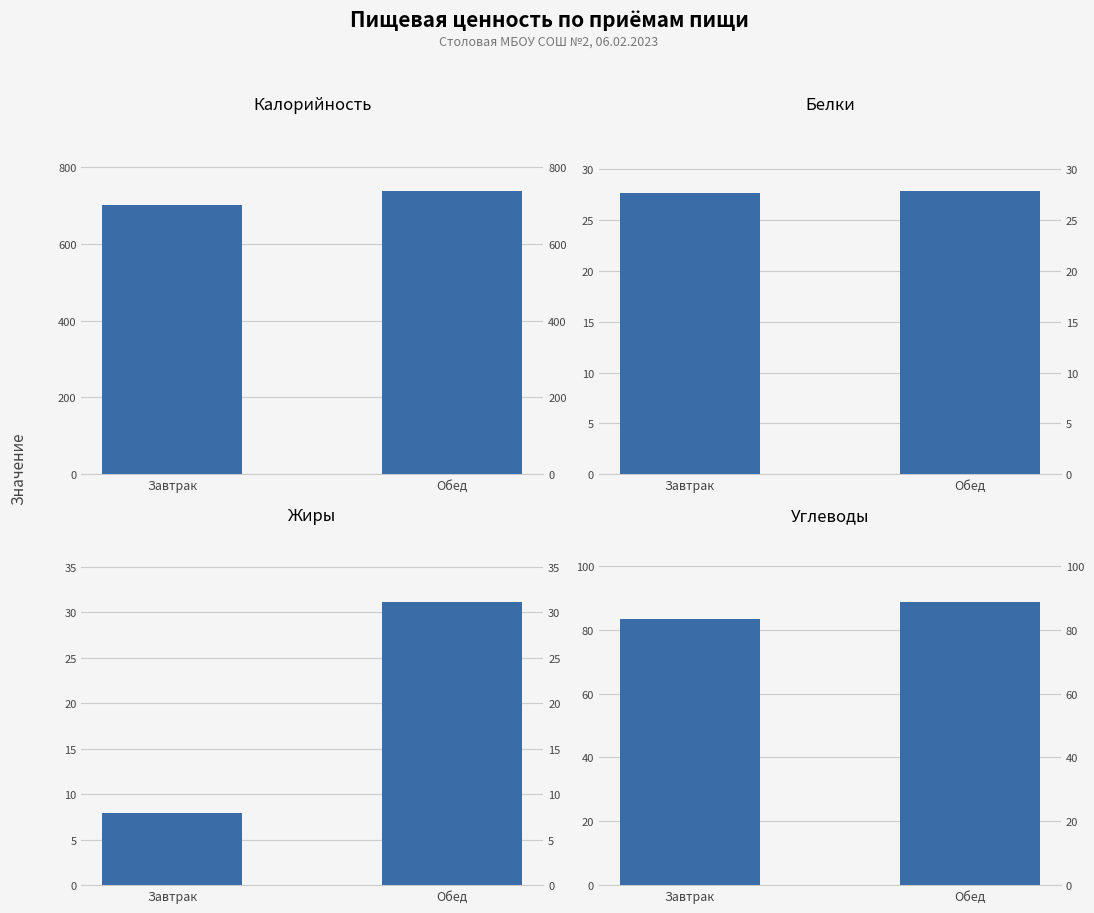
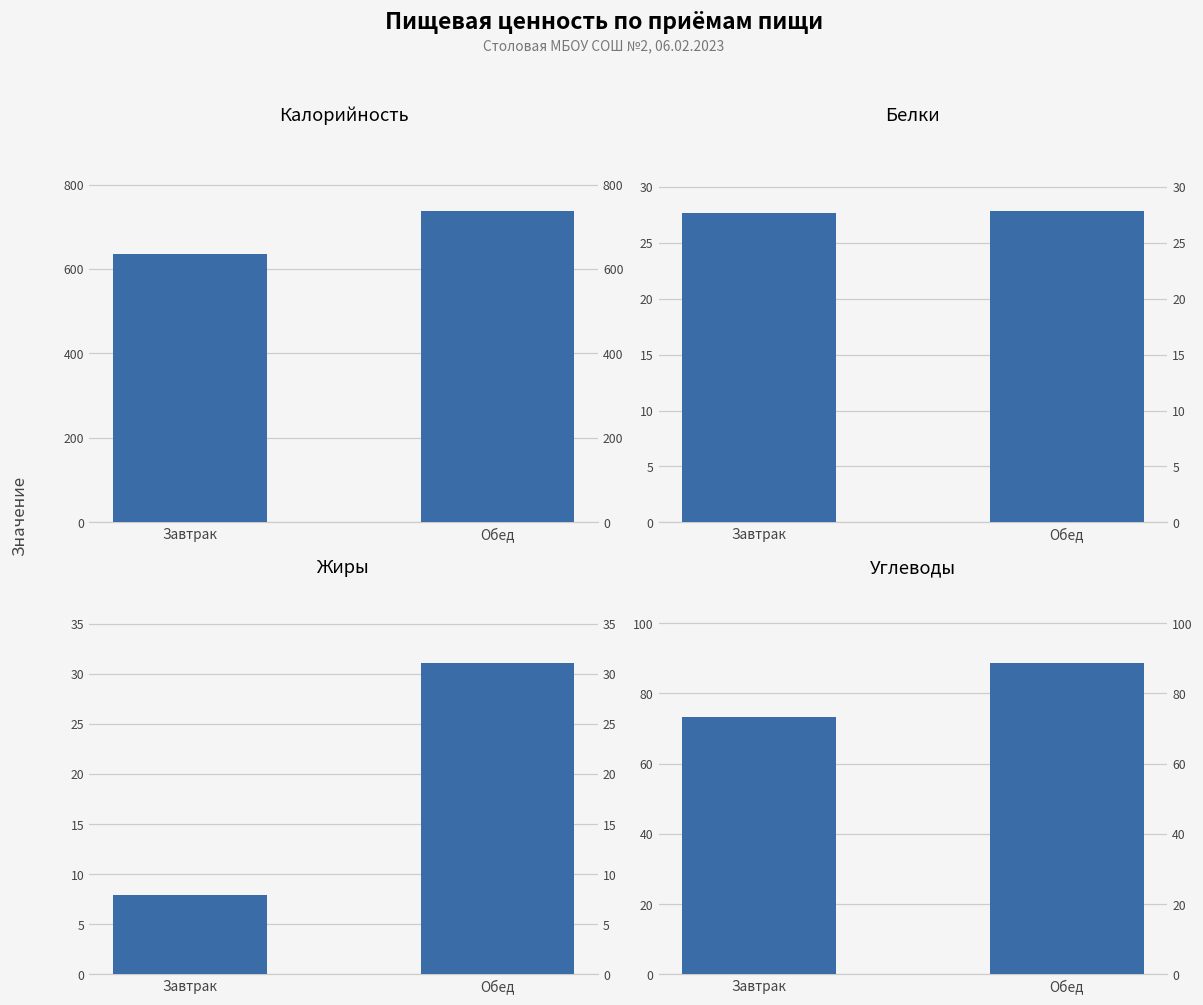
Калорийность, Завтрак: 700 -> 640
Углеводы, Завтрак: 83 -> 73
